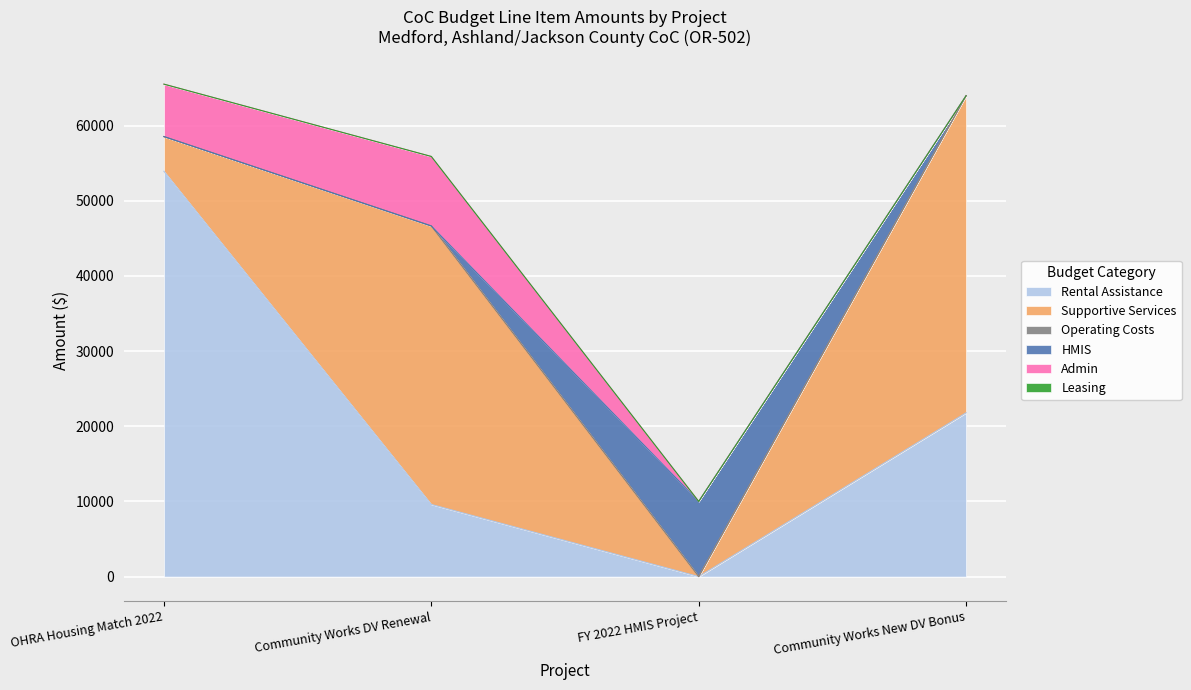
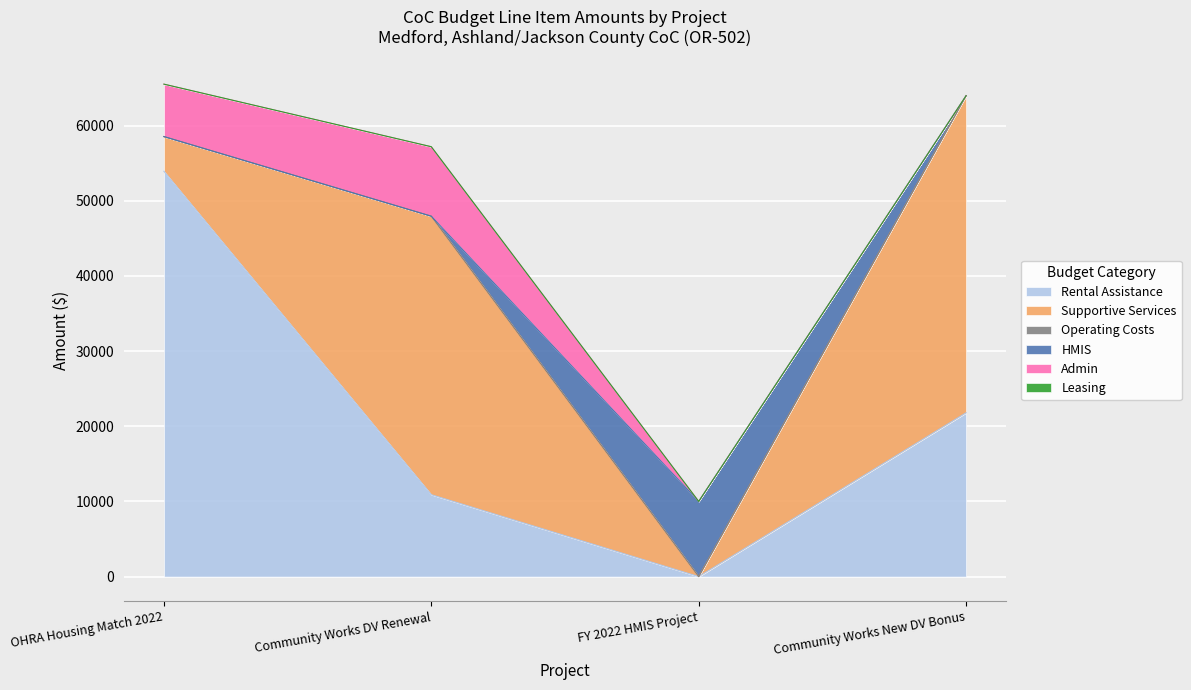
Rental Assistance, Community Works DV Renewal: 10000 -> 11000
